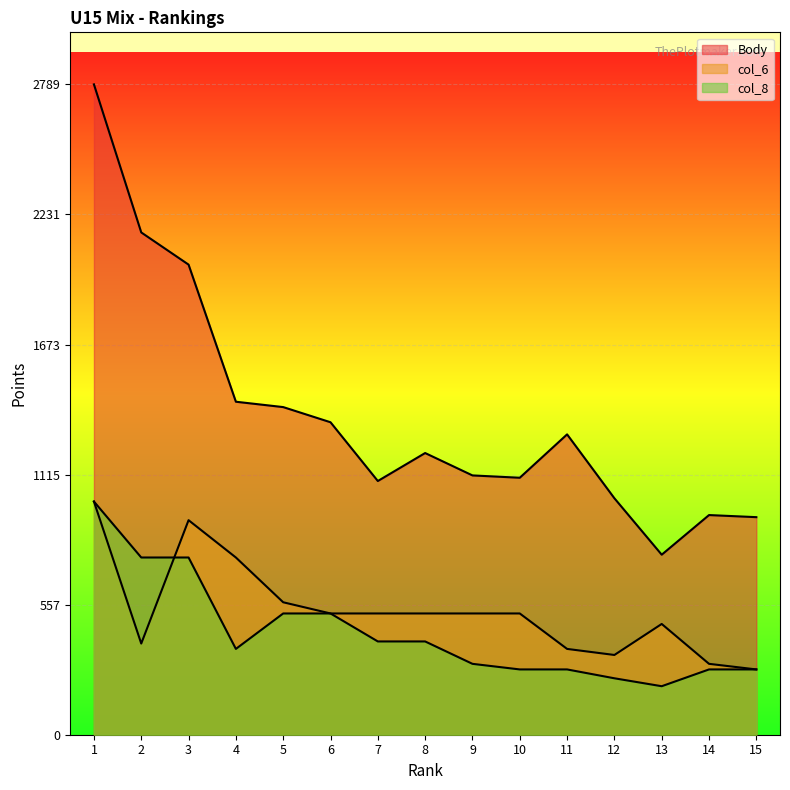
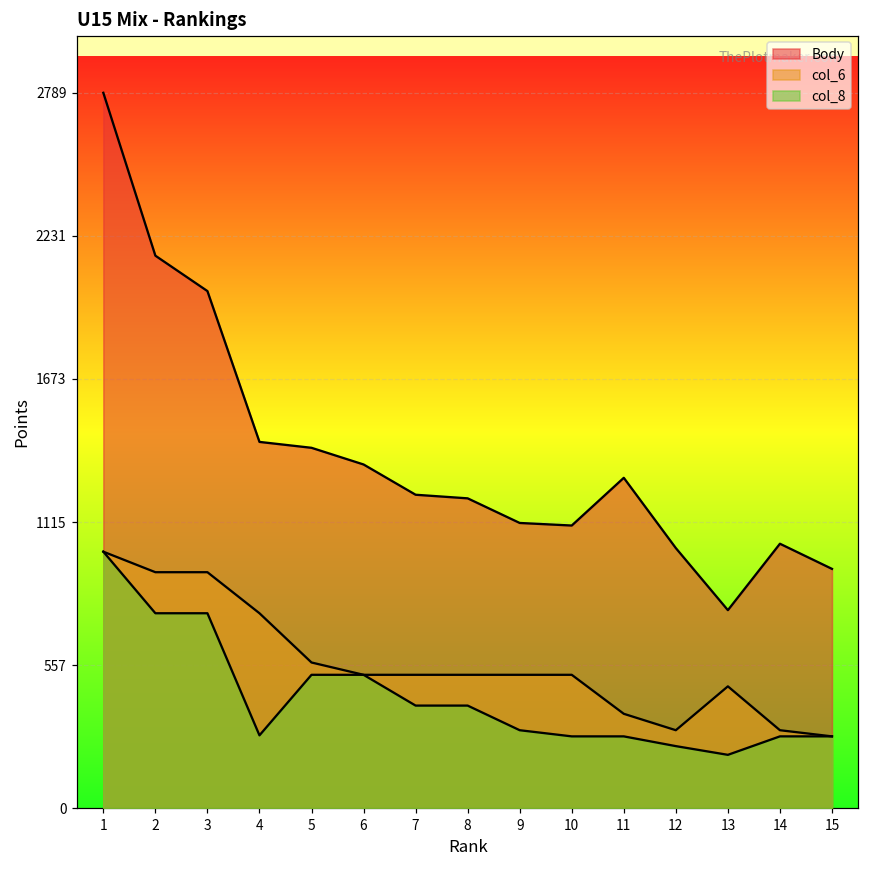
col_6, 2: 390 -> 920
col_8, 4: 370 -> 280
Body, 7: 1090 -> 1220
col_6, 12: 340 -> 300
Body, 14: 940 -> 1030
